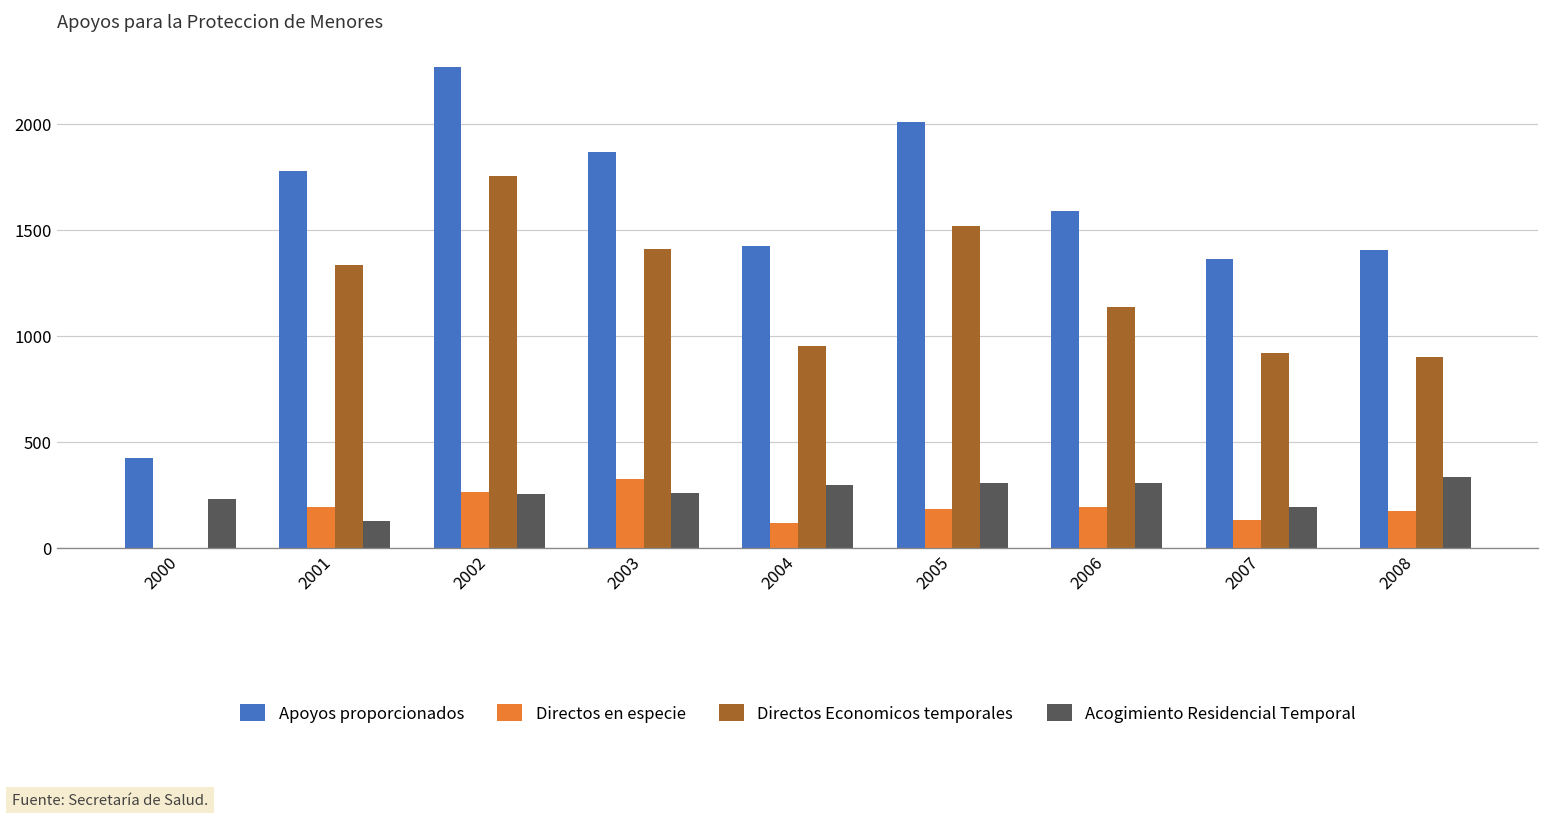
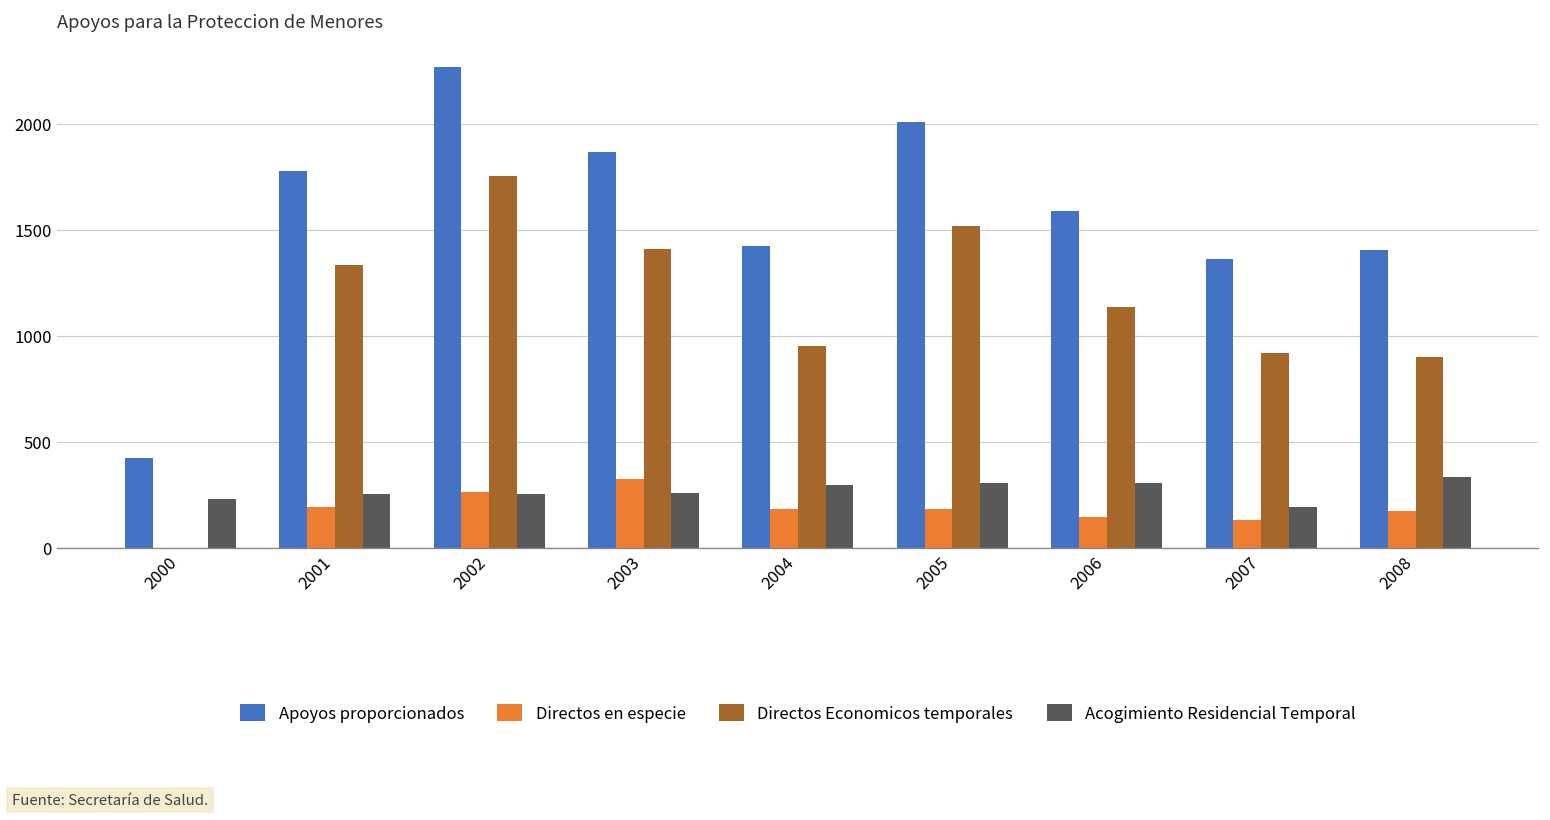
Acogimiento Residencial Temporal, 2001: 120 -> 250
Directos en especie, 2004: 110 -> 180
Directos en especie, 2006: 190 -> 150
